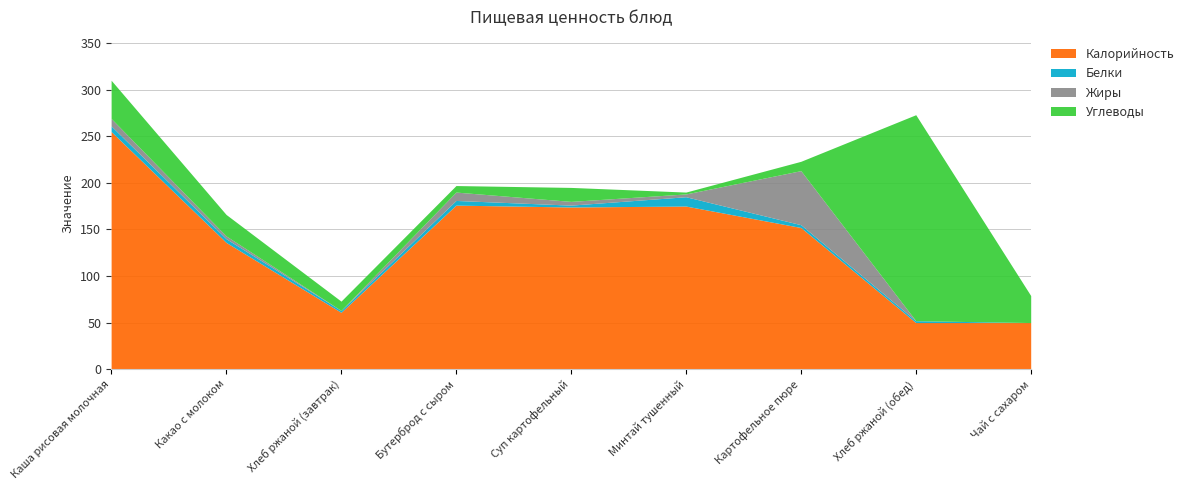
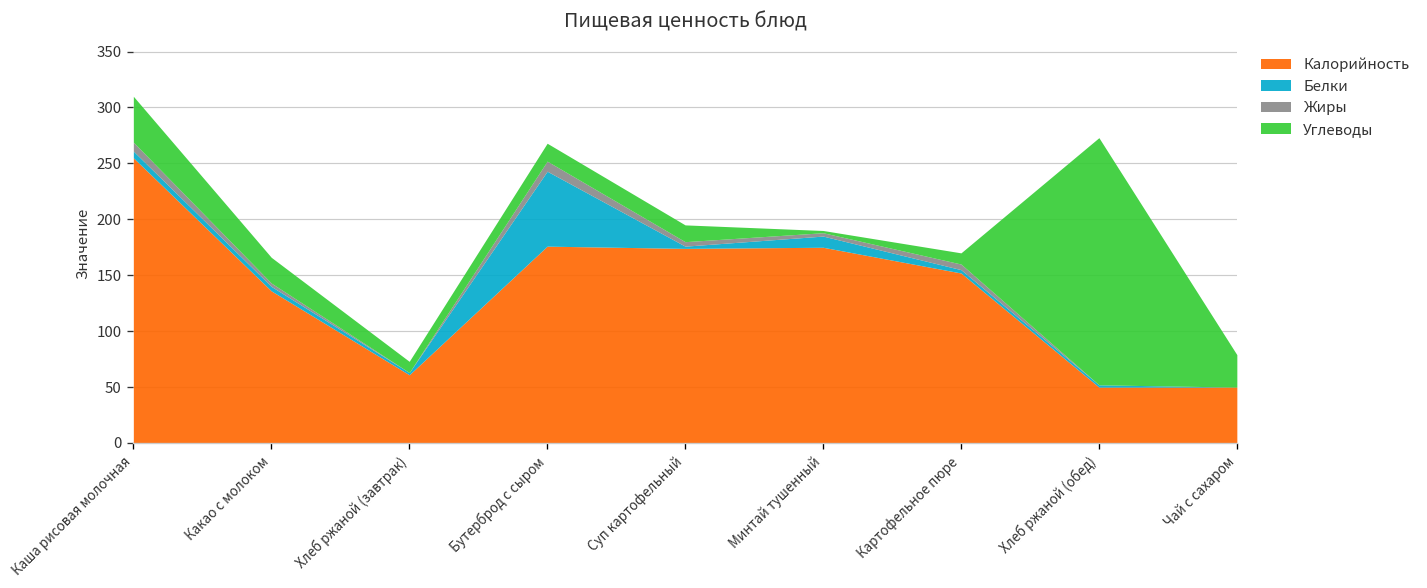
Белки, Бутерброд с сыром: 10 -> 70
Углеводы, Бутерброд с сыром: 10 -> 20
Жиры, Картофельное пюре: 60 -> 10
